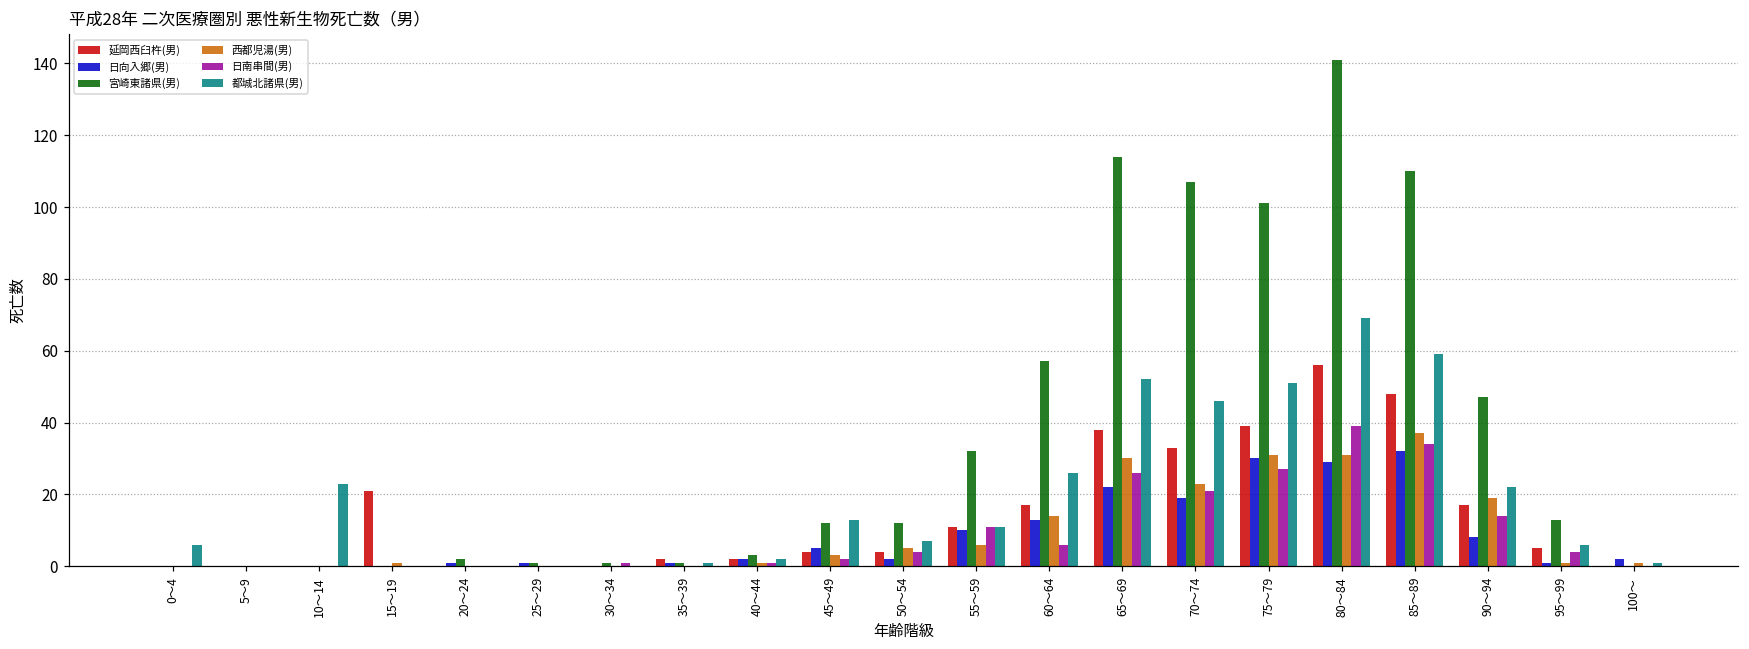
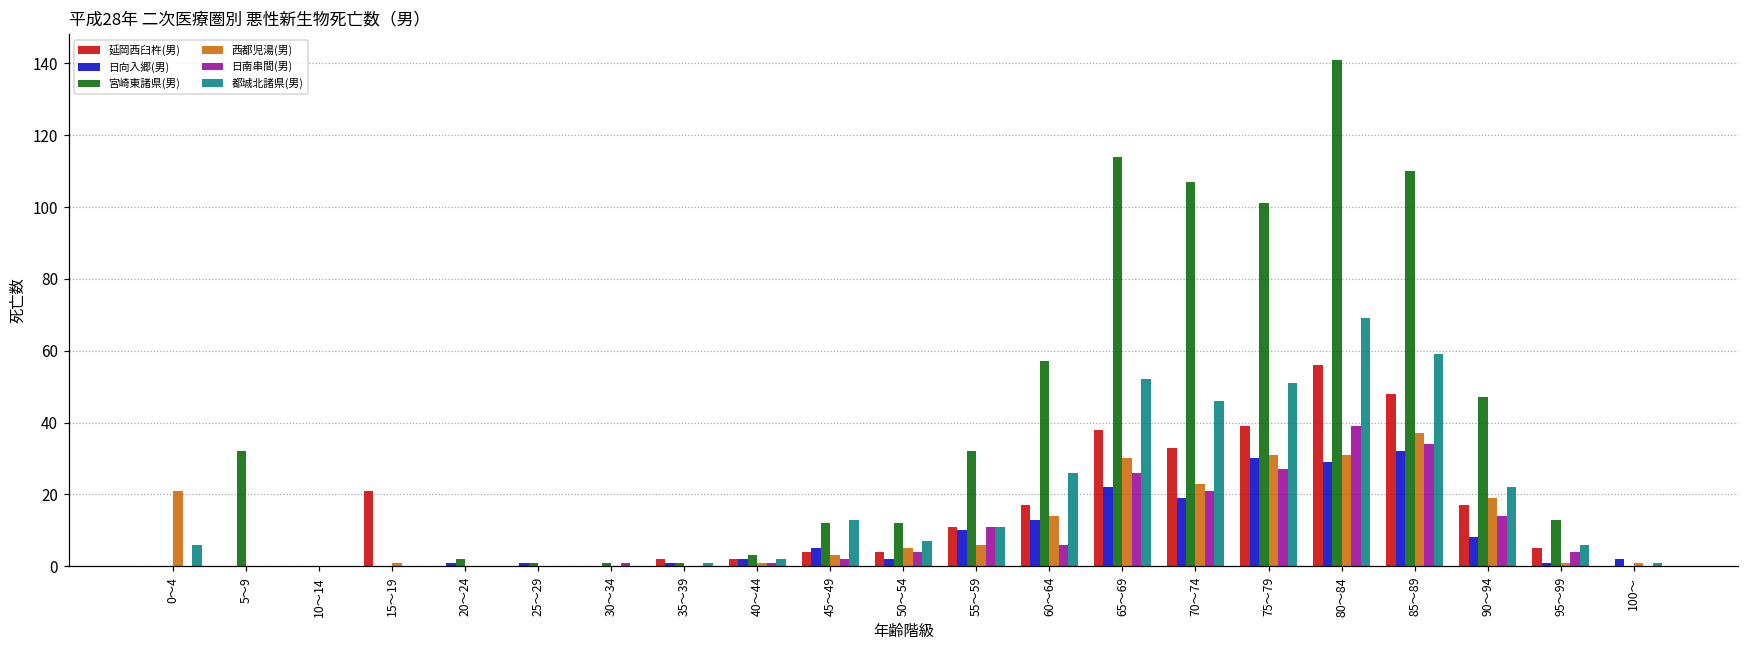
西都児湯(男), 0～4: 0 -> 21
宮崎東諸県(男), 5～9: 0 -> 32
都城北諸県(男), 10～14: 23 -> 0
